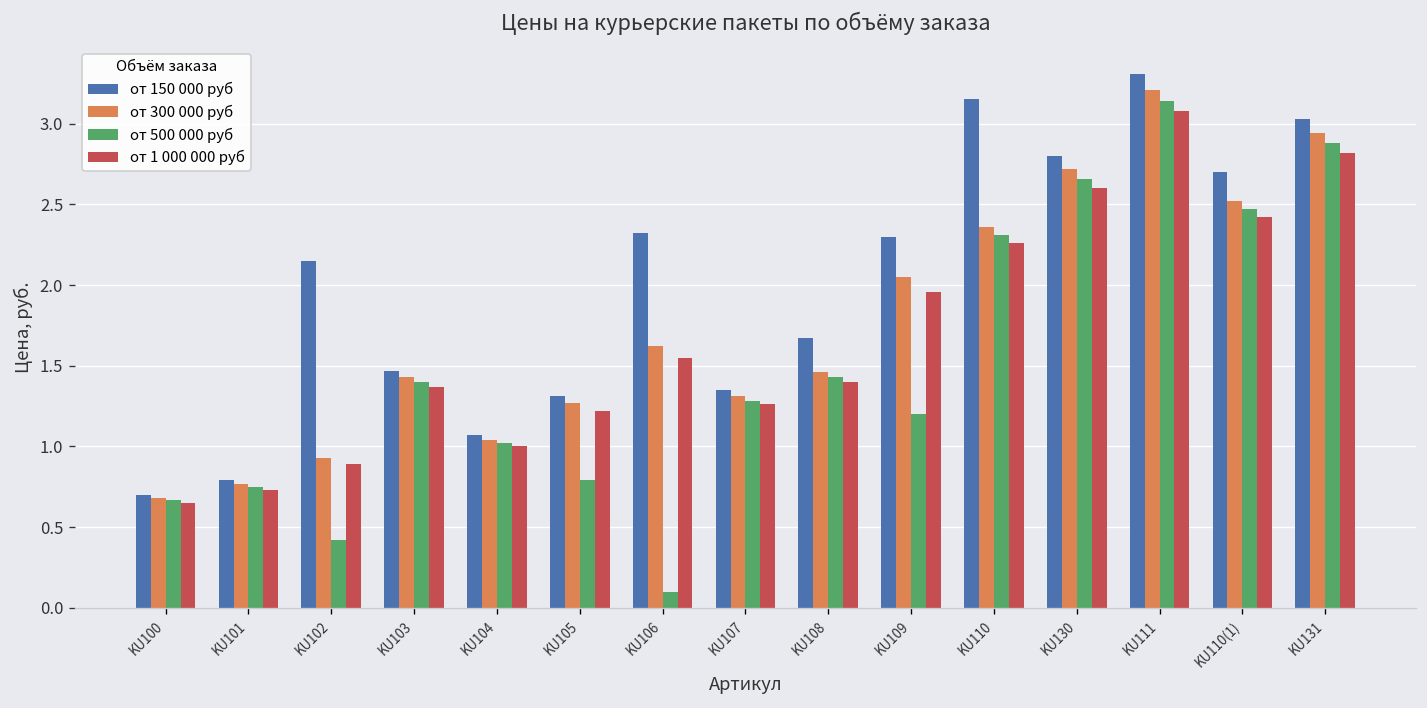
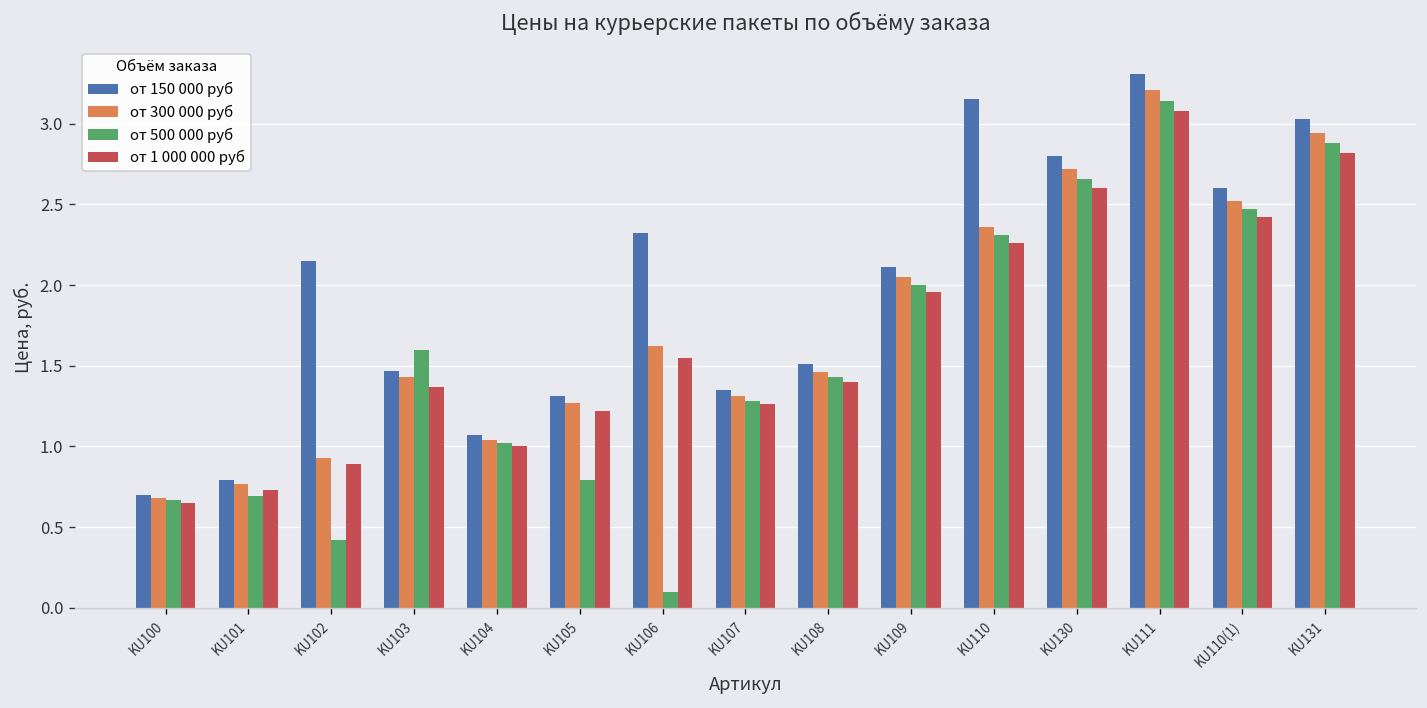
от 500 000 руб, KU101: 0.75 -> 0.69
от 500 000 руб, KU103: 1.4 -> 1.6
от 150 000 руб, KU108: 1.67 -> 1.51
от 150 000 руб, KU109: 2.30 -> 2.11
от 500 000 руб, KU109: 1.2 -> 2.0
от 150 000 руб, KU110(1): 2.7 -> 2.6
